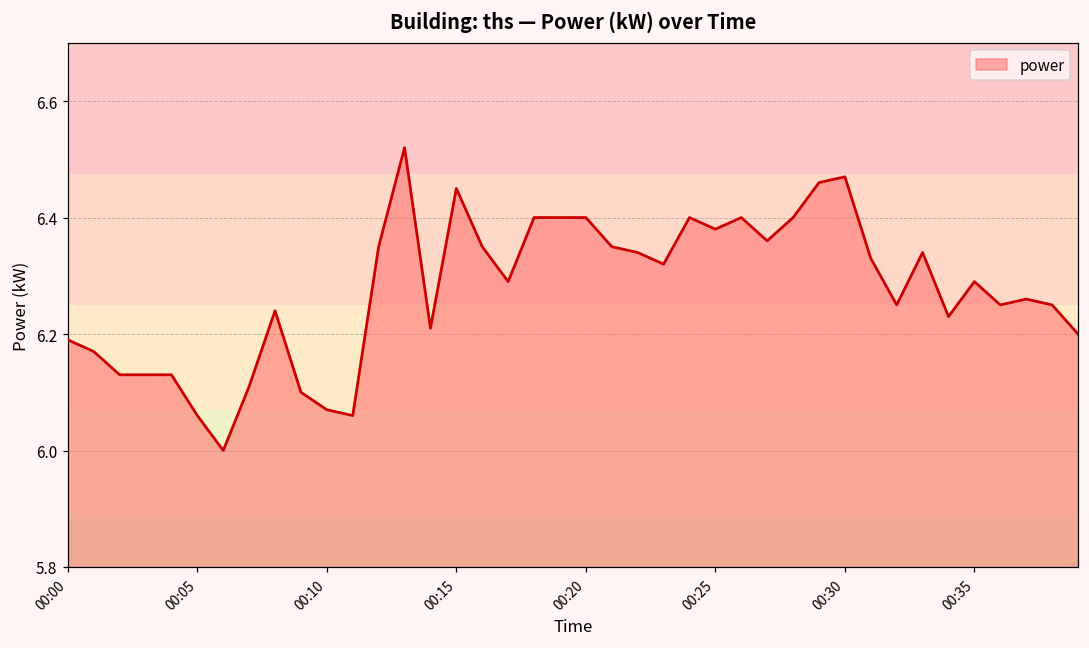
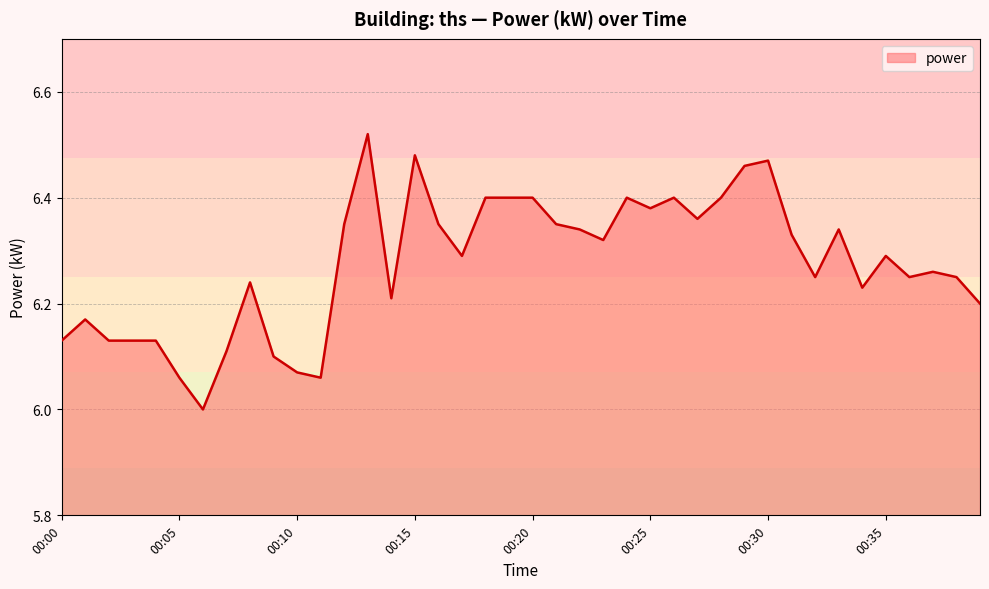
00:00: 6.19 -> 6.13
00:15: 6.45 -> 6.48
